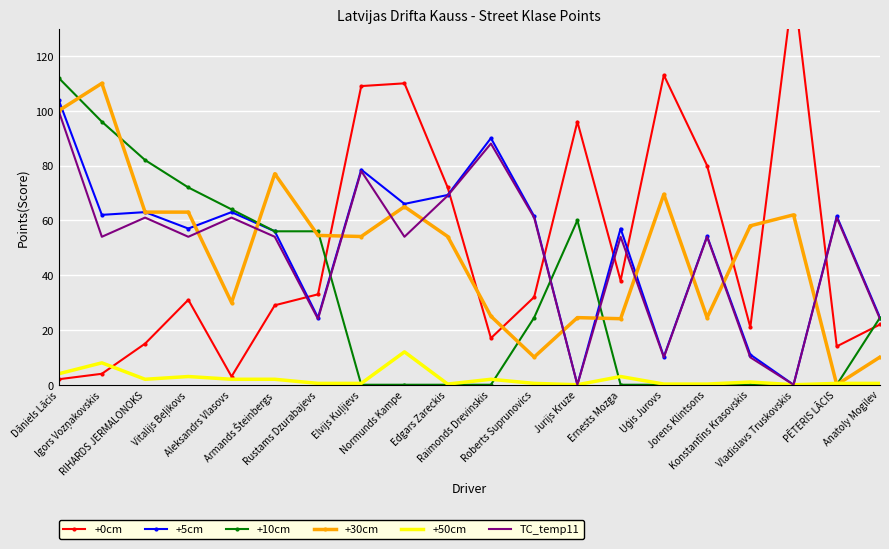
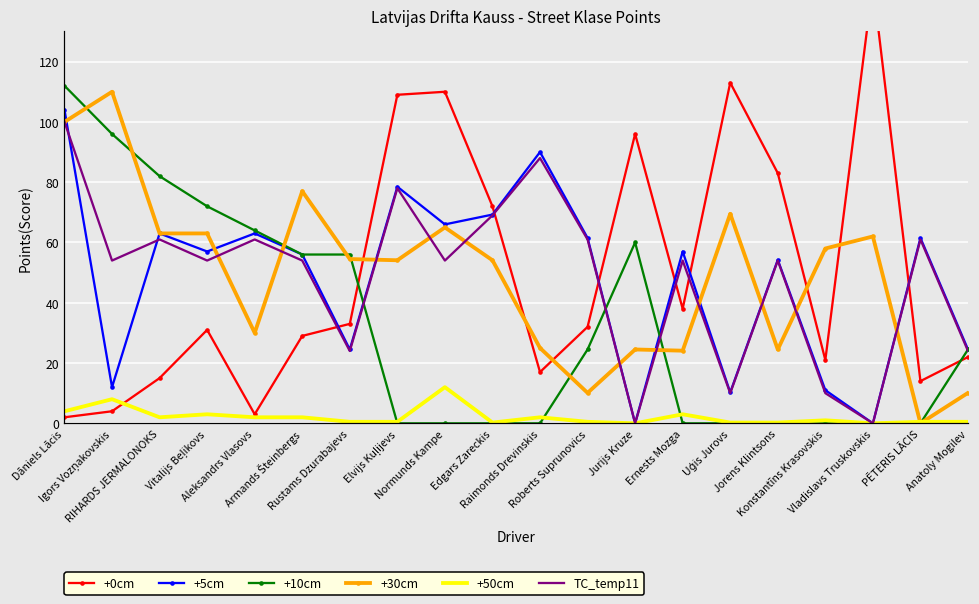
+5cm, Igors Vozņakovskis: 62 -> 12
+0cm, Jorens Klintsons: 80 -> 83
